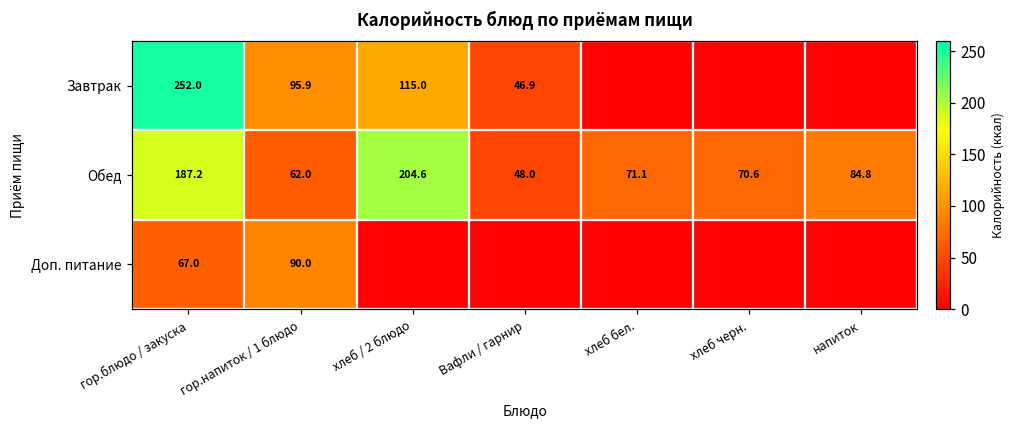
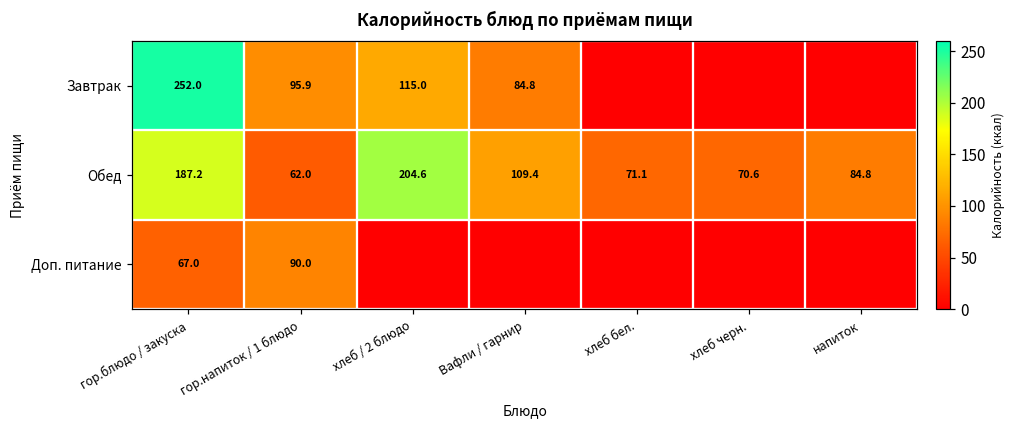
Завтрак, Вафли / гарнир: 46.9 -> 84.8
Обед, Вафли / гарнир: 48.0 -> 109.4
